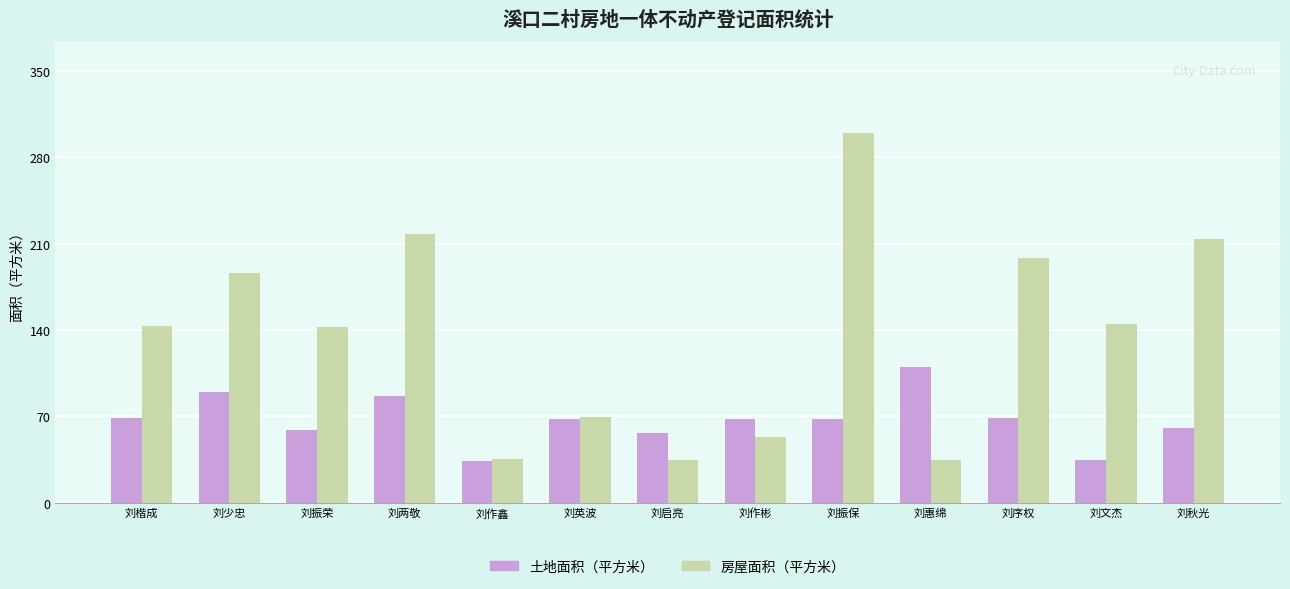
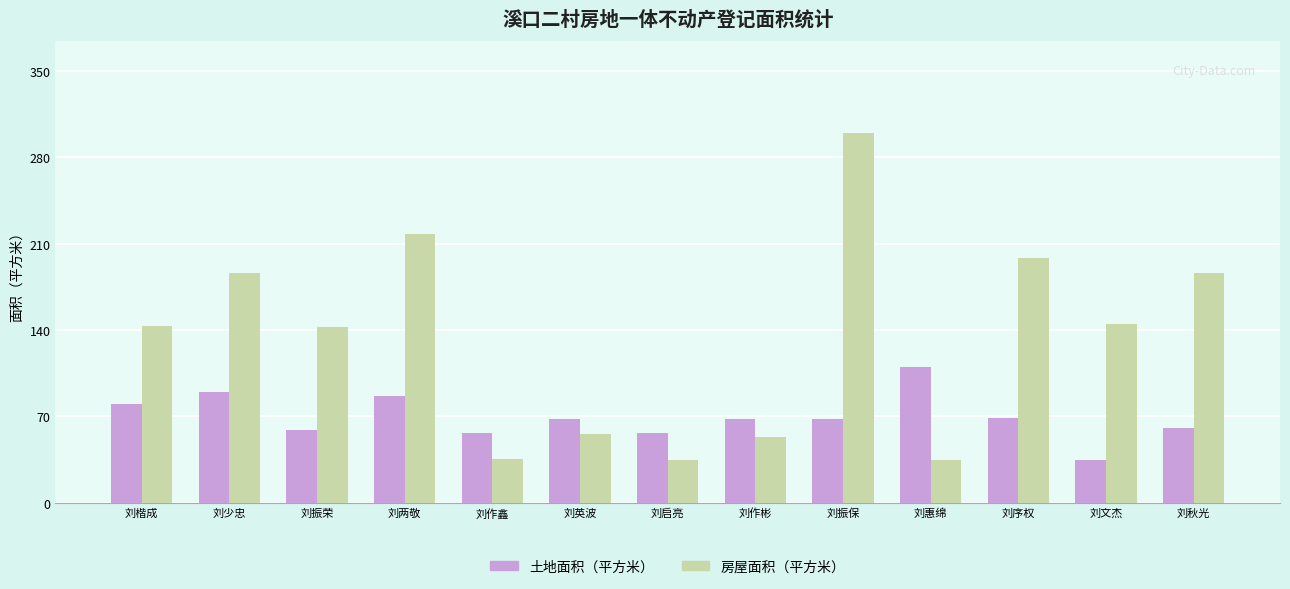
土地面积（平方米）, 刘楷成: 69 -> 80
土地面积（平方米）, 刘作鑫: 34 -> 57
房屋面积（平方米）, 刘英波: 69 -> 56
房屋面积（平方米）, 刘秋光: 214 -> 186
